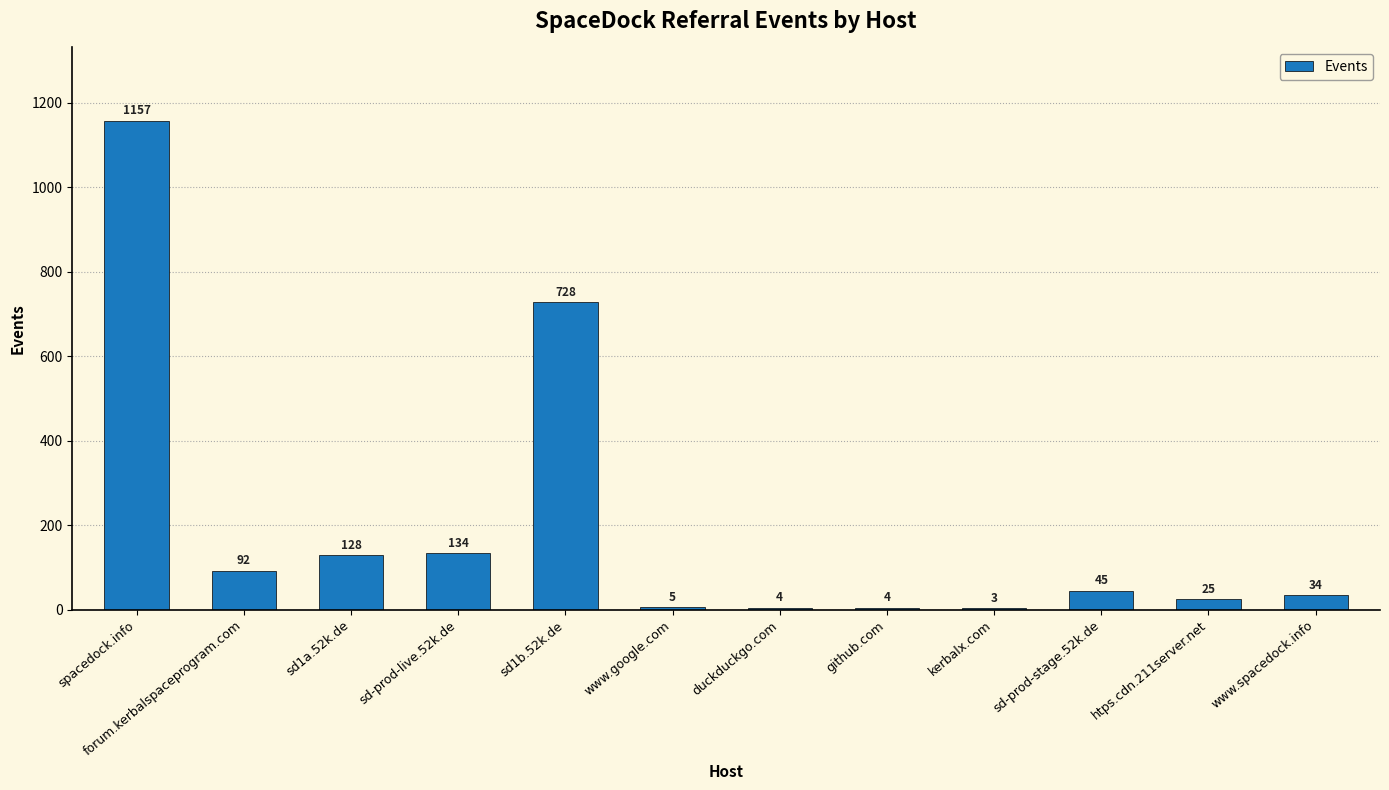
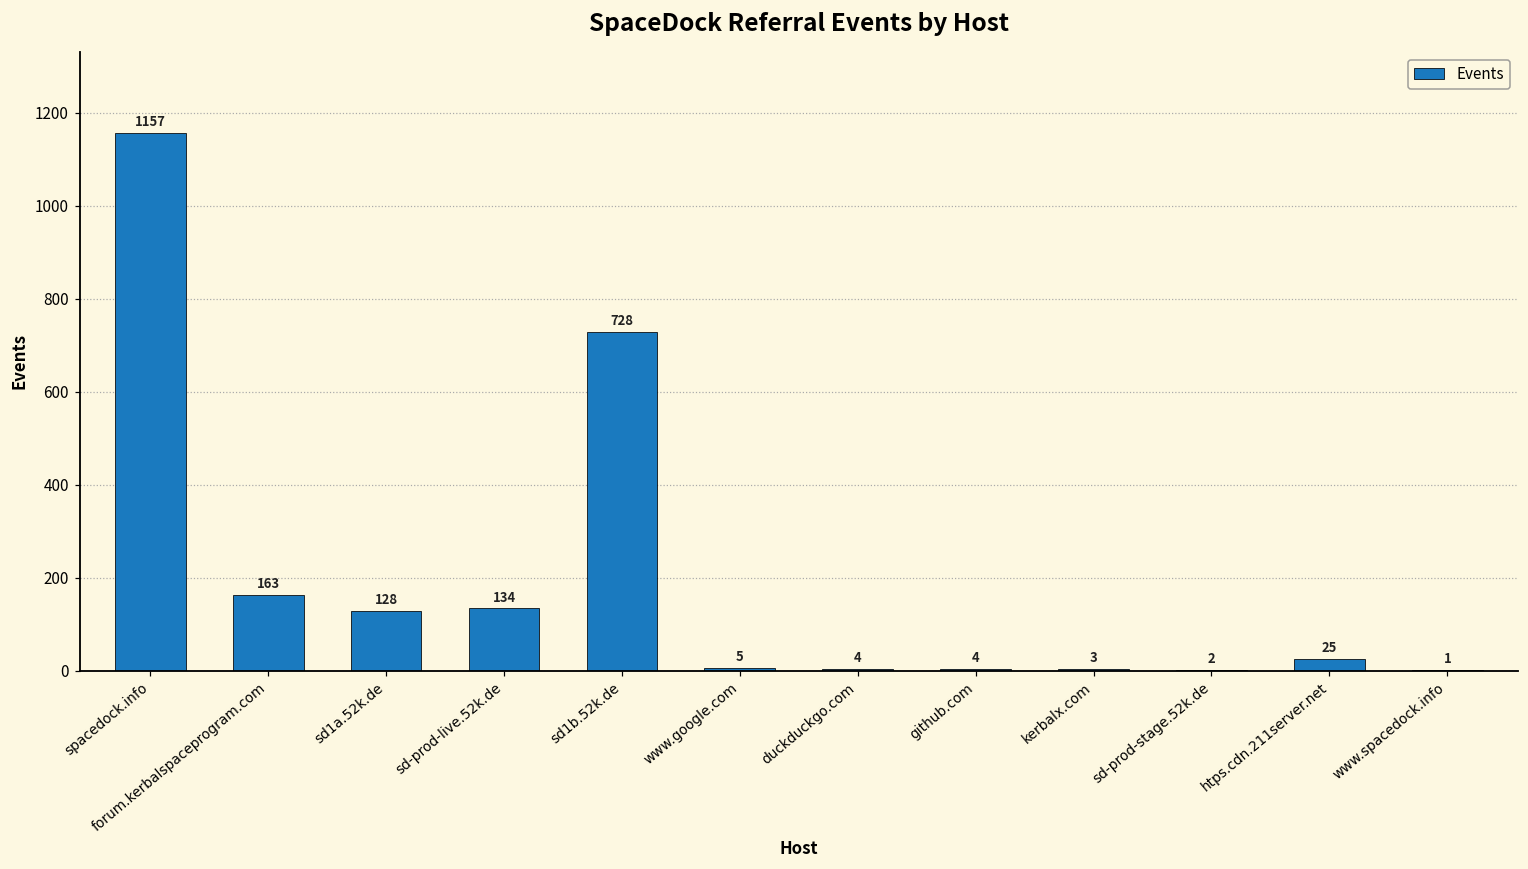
forum.kerbalspaceprogram.com: 92 -> 163
sd-prod-stage.52k.de: 45 -> 2
www.spacedock.info: 34 -> 1
